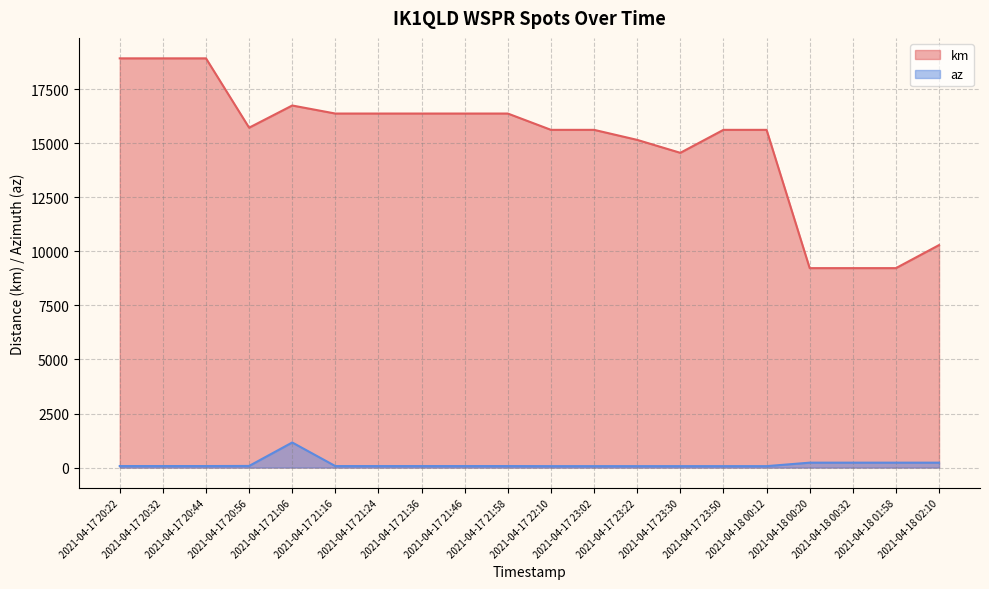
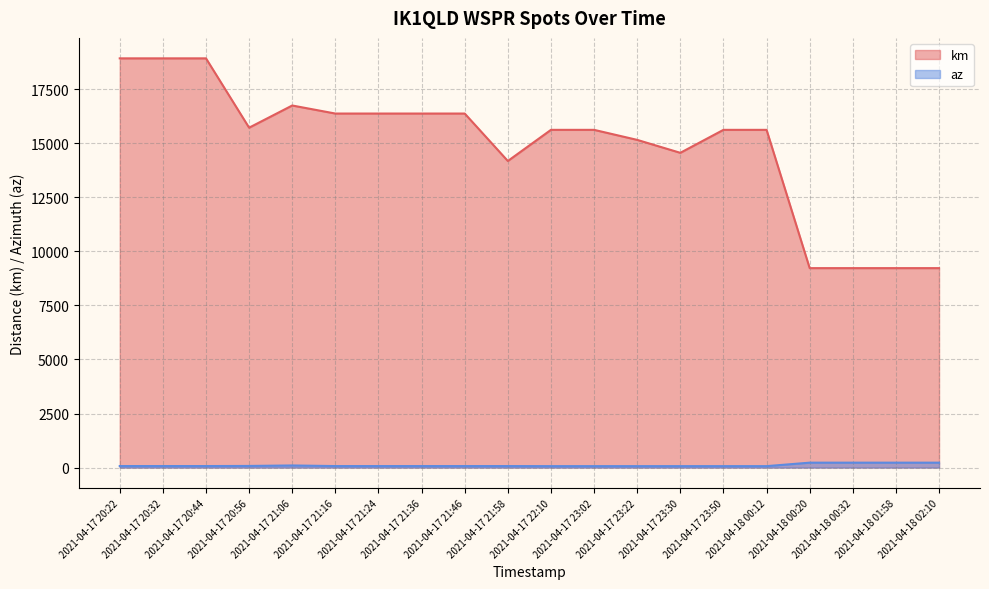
az, 2021-04-17 21:06: 1200 -> 100
km, 2021-04-17 21:58: 16400 -> 14200
km, 2021-04-18 02:10: 10300 -> 9200
